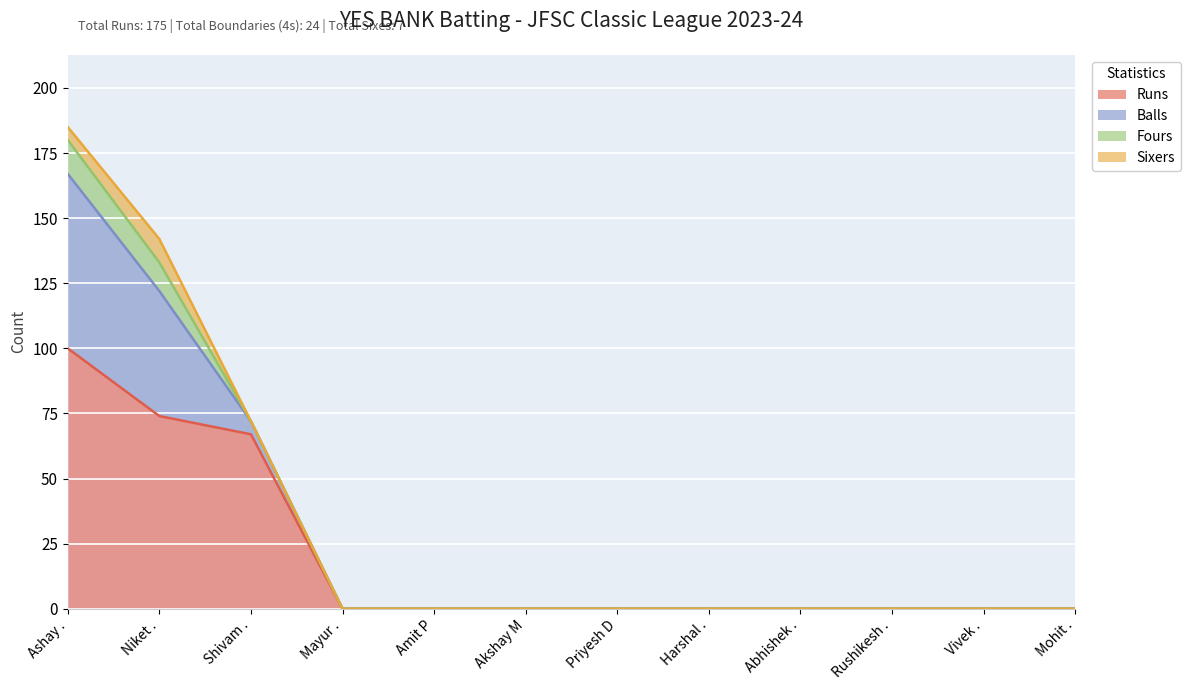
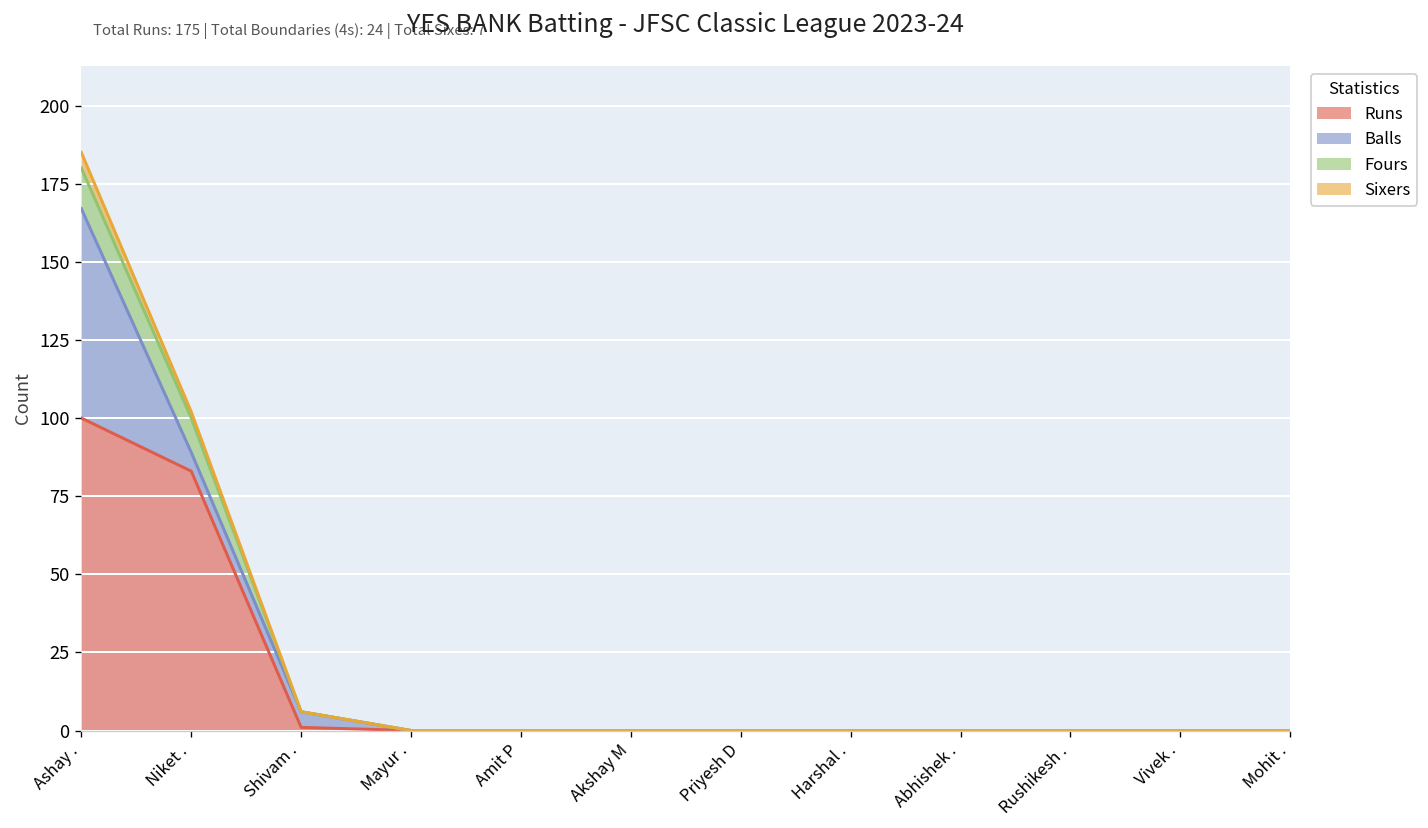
Runs, Niket .: 74 -> 83
Balls, Niket .: 48 -> 6
Sixers, Niket .: 9 -> 2
Runs, Shivam .: 67 -> 1
